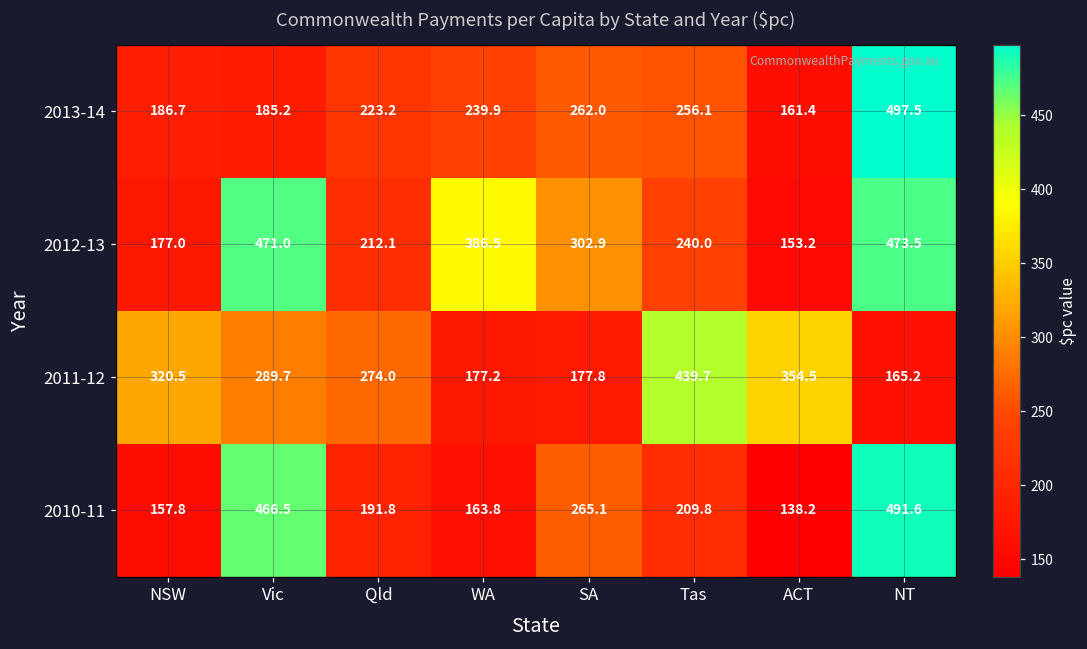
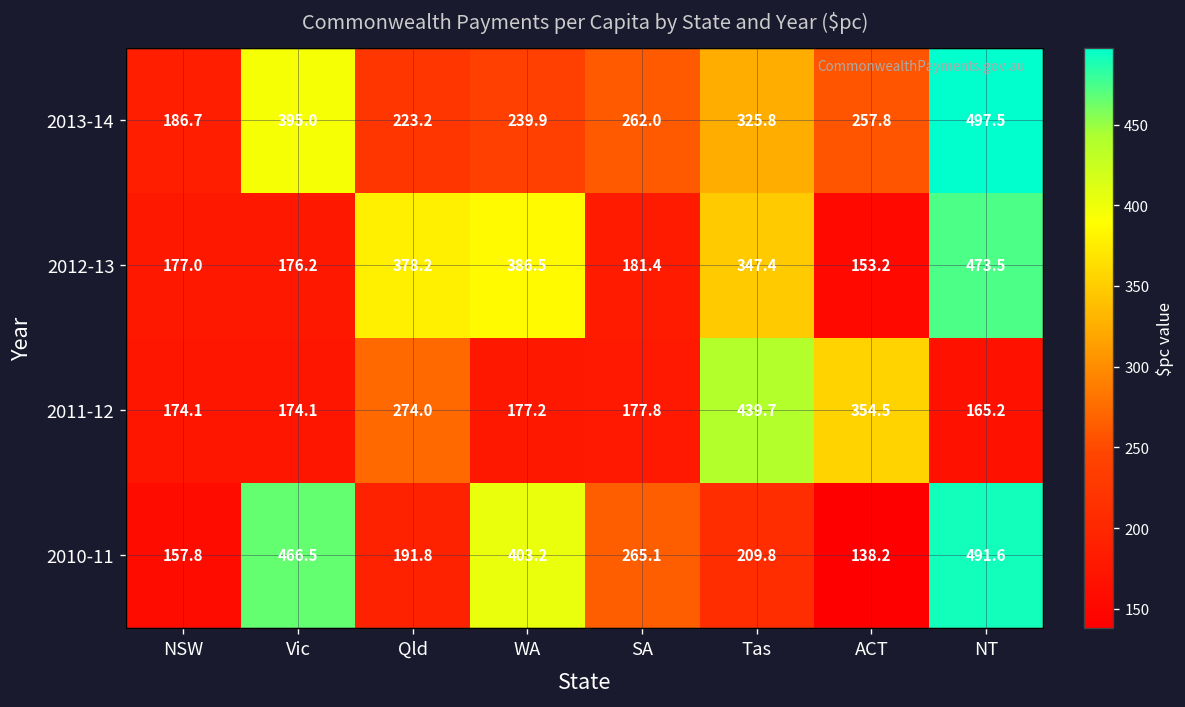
2013-14, Vic: 185.2 -> 395.0
2013-14, Tas: 256.1 -> 325.8
2013-14, ACT: 161.4 -> 257.8
2012-13, Vic: 471.0 -> 176.2
2012-13, Qld: 212.1 -> 378.2
2012-13, SA: 302.9 -> 181.4
2012-13, Tas: 240.0 -> 347.4
2011-12, NSW: 320.5 -> 174.1
2011-12, Vic: 289.7 -> 174.1
2010-11, WA: 163.8 -> 403.2
